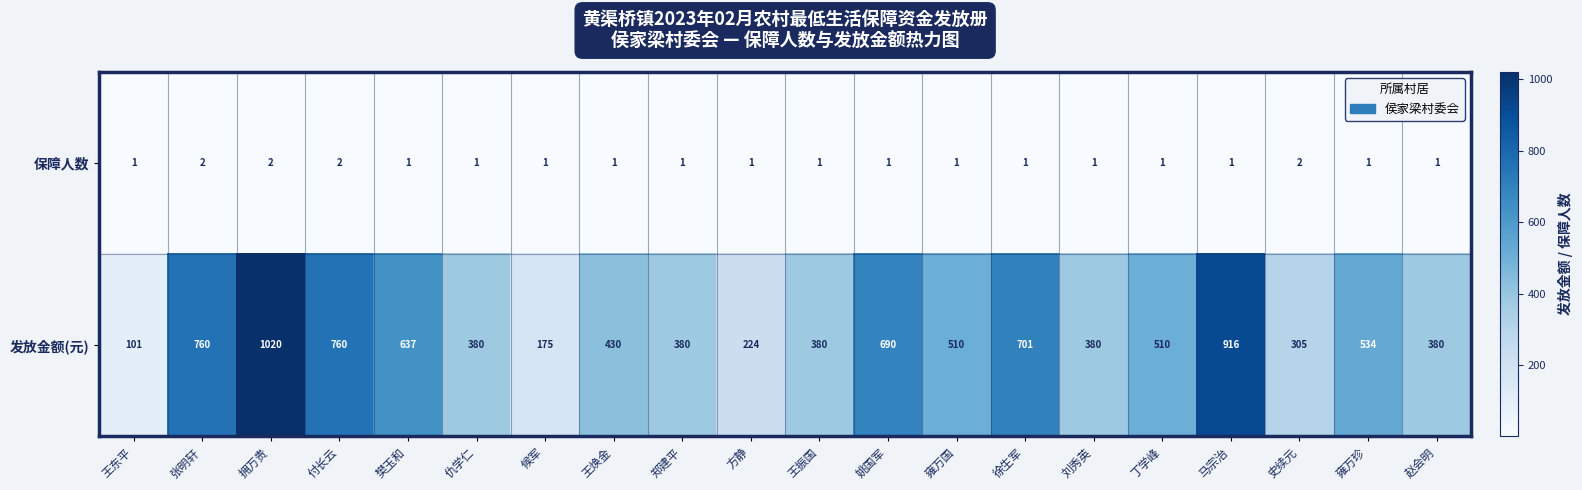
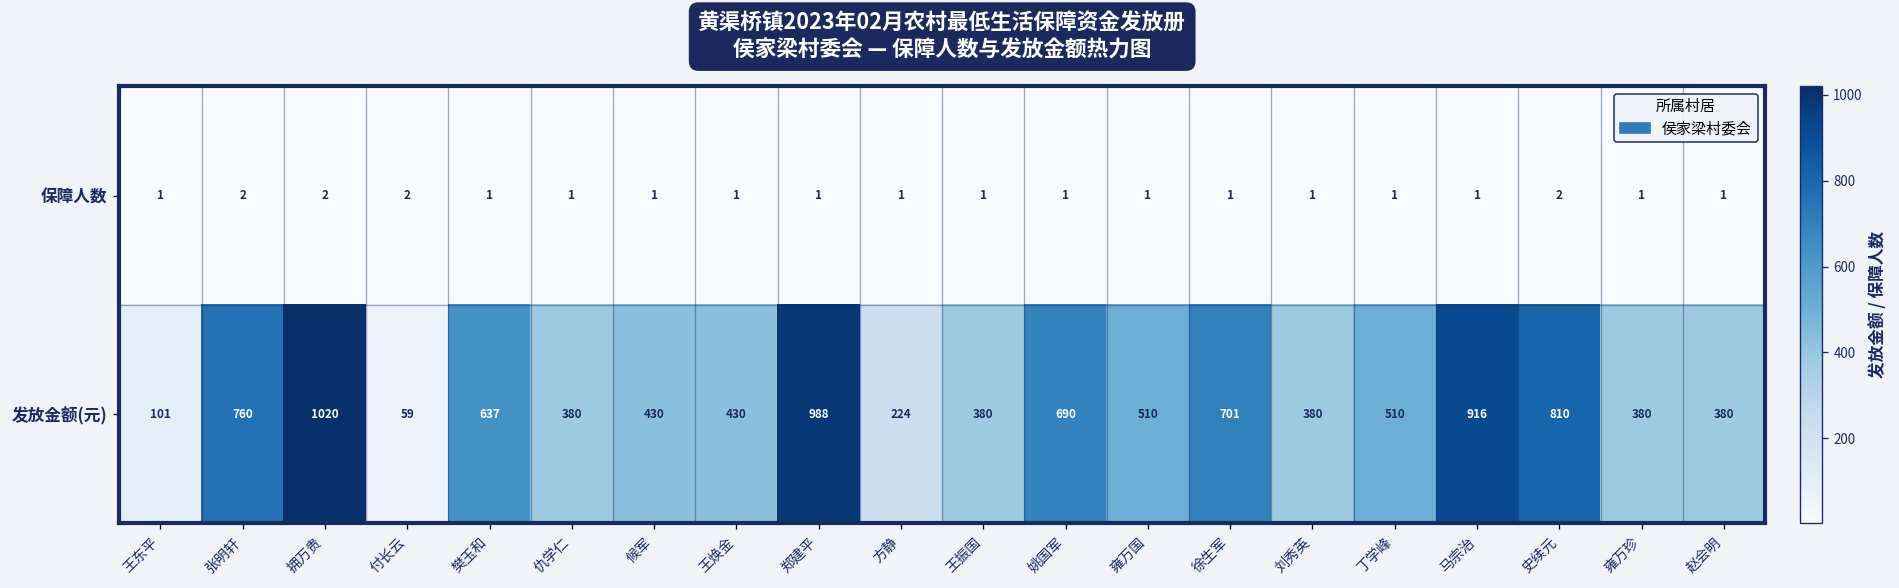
发放金额(元), 付长云: 760 -> 59
发放金额(元), 候军: 175 -> 430
发放金额(元), 郑建平: 380 -> 988
发放金额(元), 史续元: 305 -> 810
发放金额(元), 雍万珍: 534 -> 380
